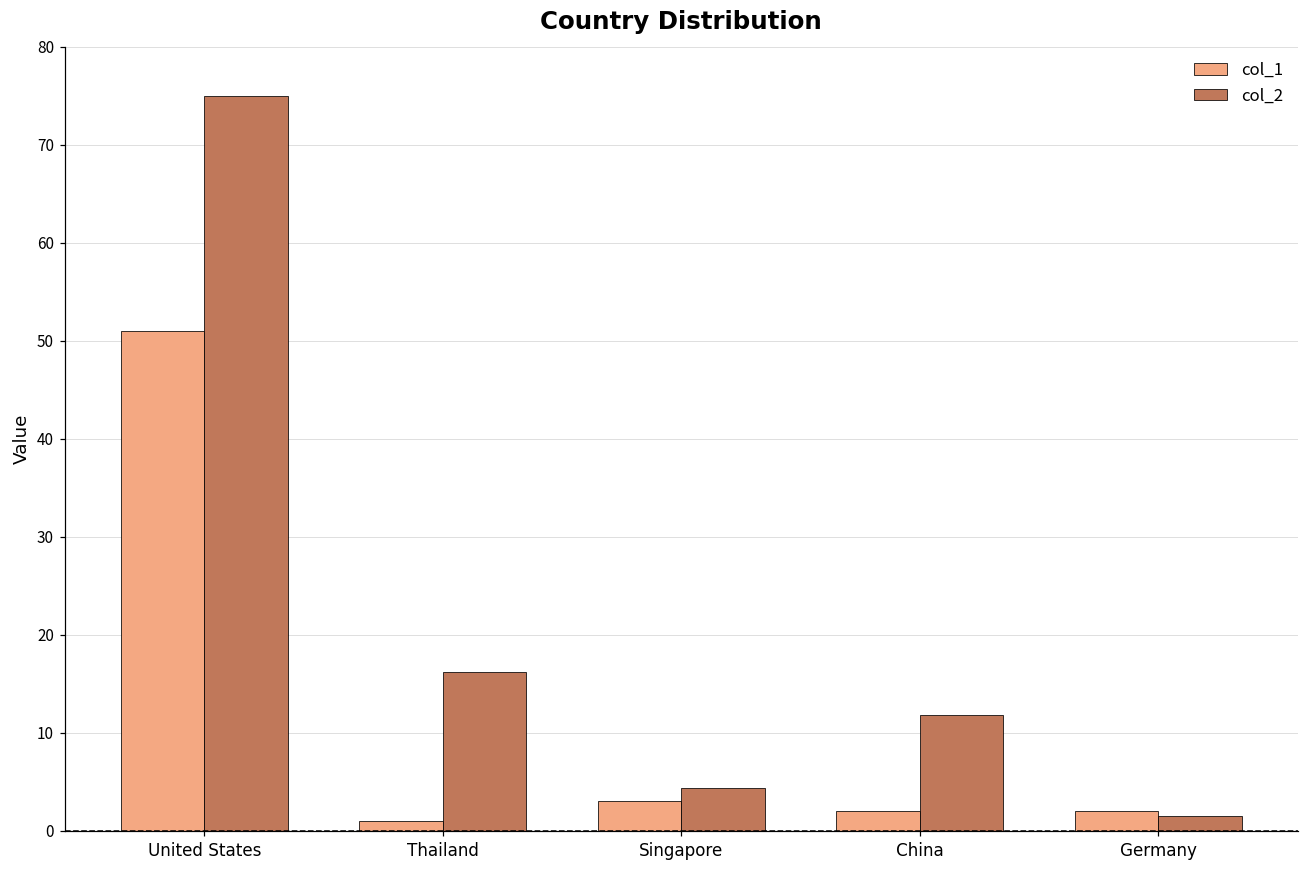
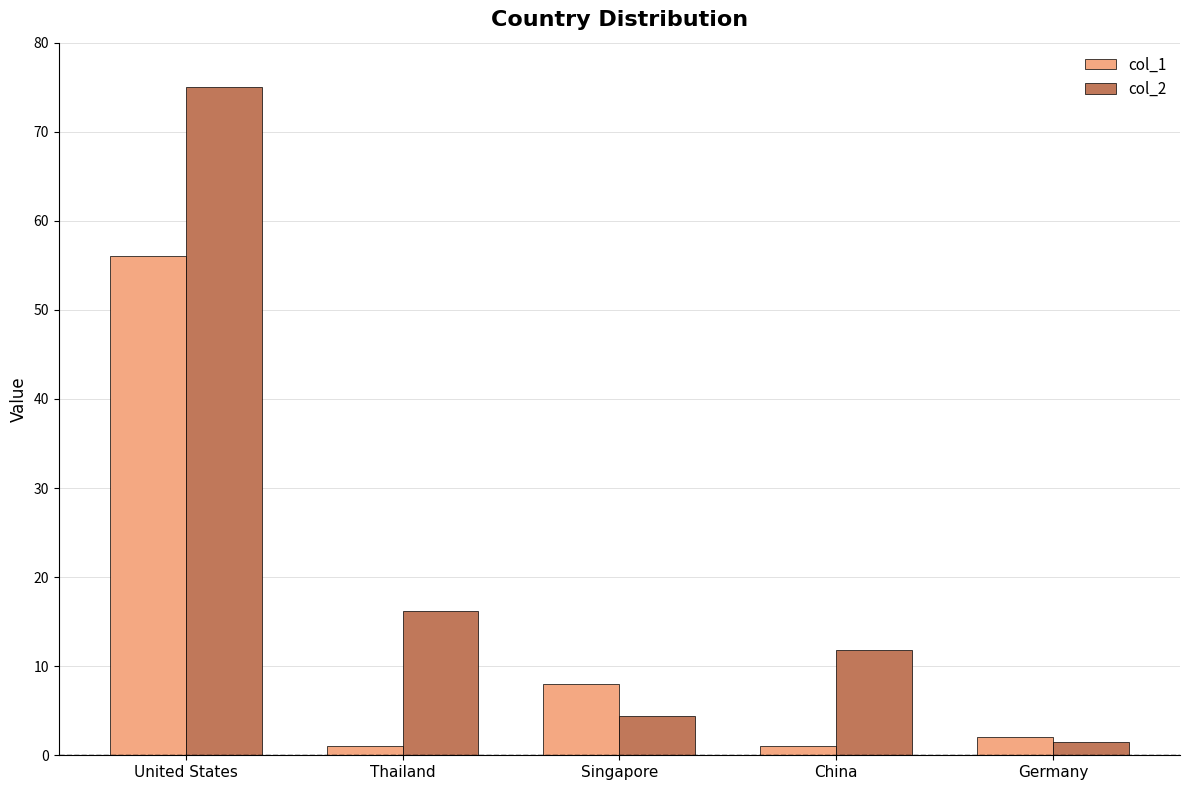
col_1, United States: 51 -> 56
col_1, Singapore: 3 -> 8
col_1, China: 2 -> 1
